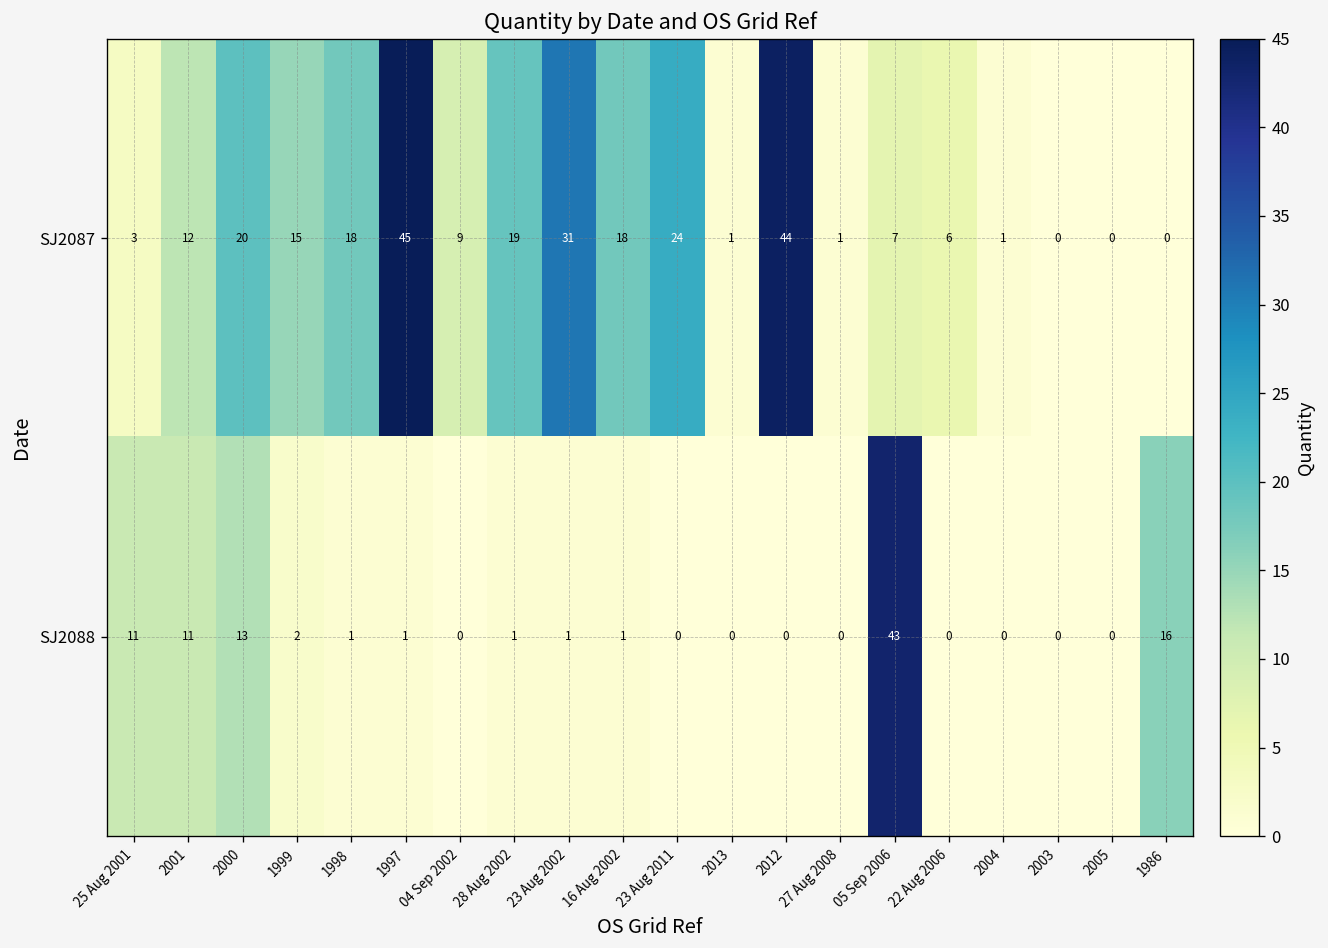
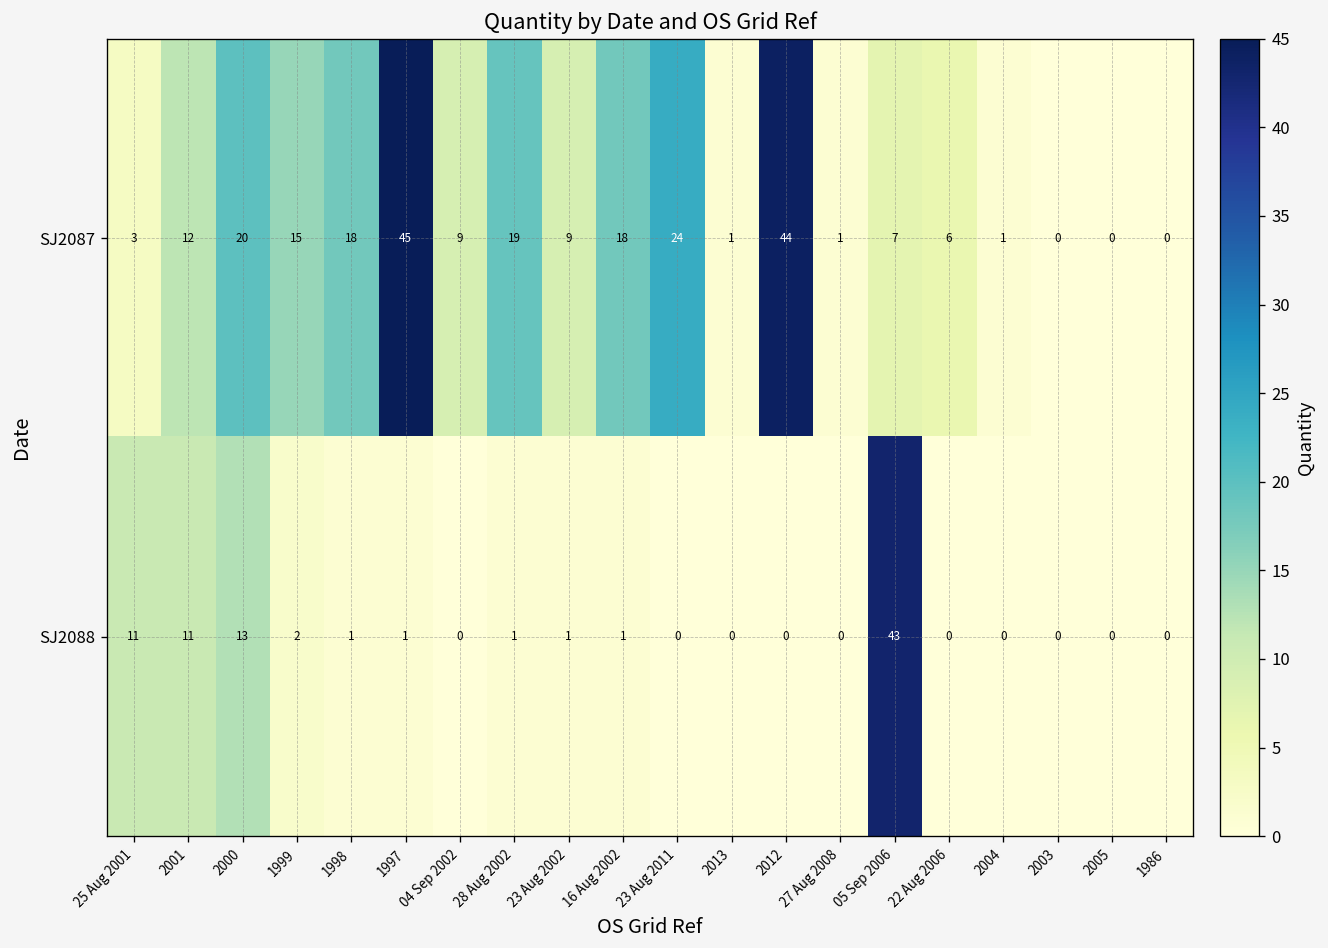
SJ2087, 23 Aug 2002: 31 -> 9
SJ2088, 1986: 16 -> 0
